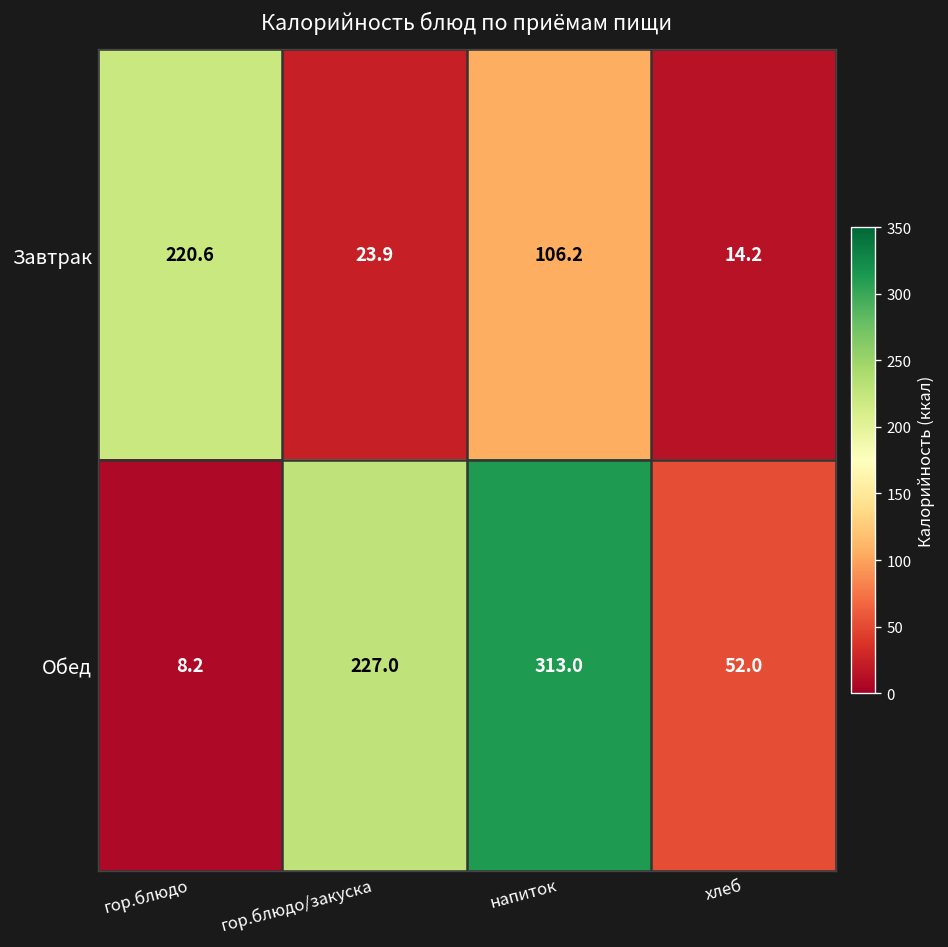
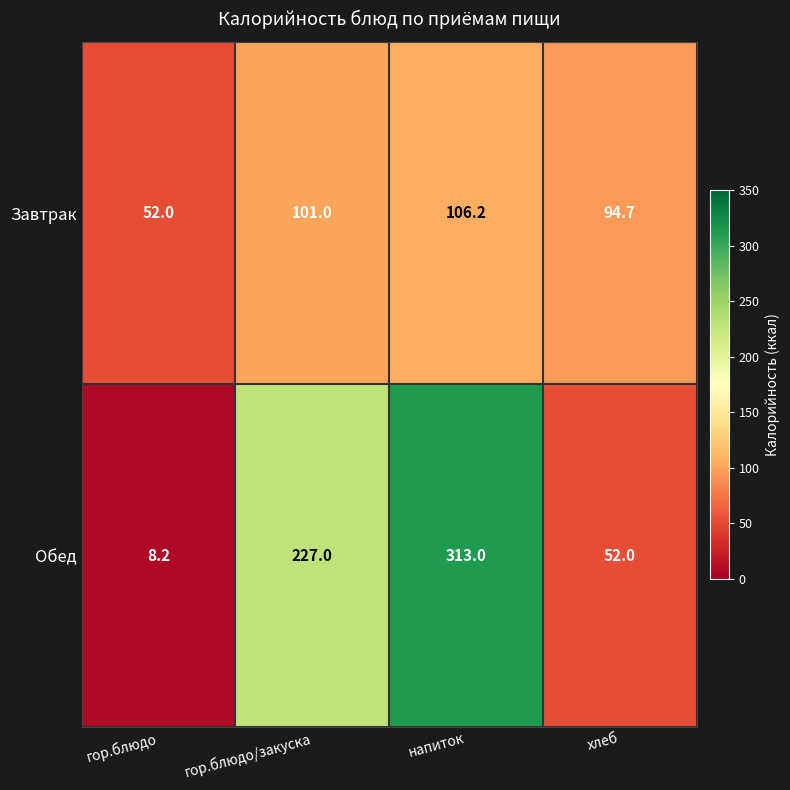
Завтрак, гор.блюдо: 220.6 -> 52.0
Завтрак, гор.блюдо/закуска: 23.9 -> 101.0
Завтрак, хлеб: 14.2 -> 94.7
